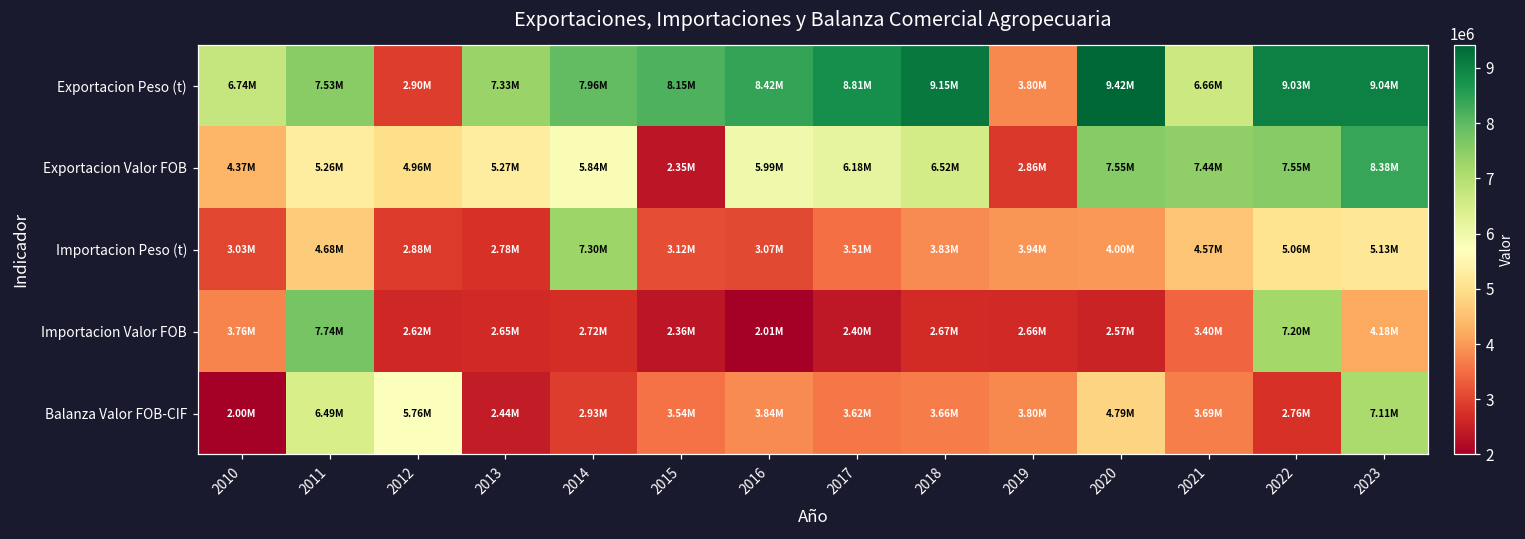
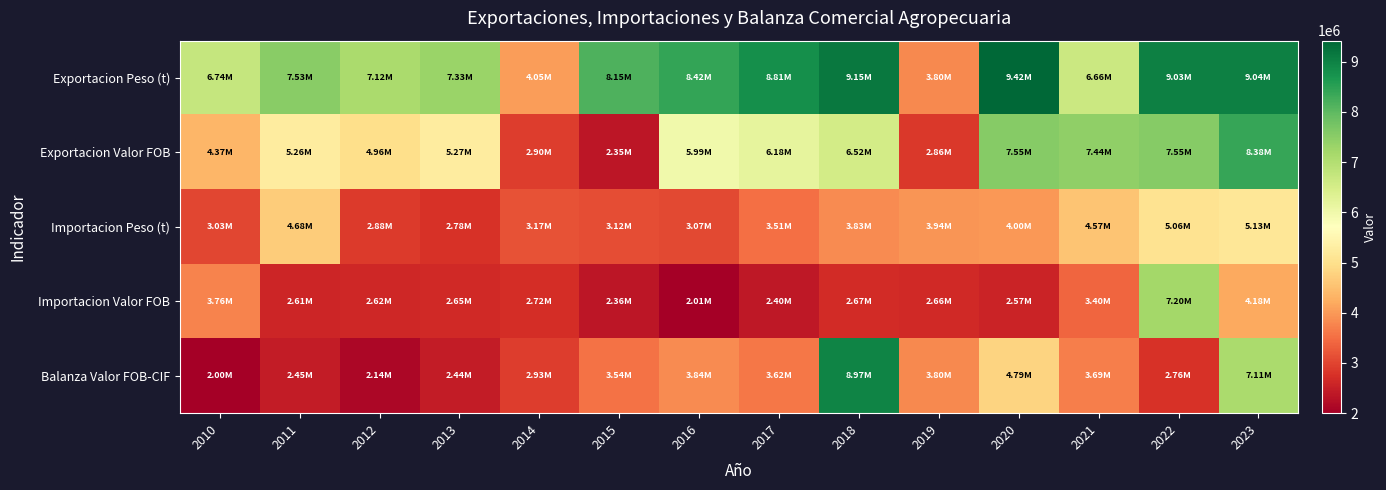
Exportacion Peso (t), 2012: 2.90M -> 7.12M
Exportacion Peso (t), 2014: 7.96M -> 4.05M
Exportacion Valor FOB, 2014: 5.84M -> 2.90M
Importacion Peso (t), 2014: 7.30M -> 3.17M
Importacion Valor FOB, 2011: 7.74M -> 2.61M
Balanza Valor FOB-CIF, 2011: 6.49M -> 2.45M
Balanza Valor FOB-CIF, 2012: 5.76M -> 2.14M
Balanza Valor FOB-CIF, 2018: 3.66M -> 8.97M
